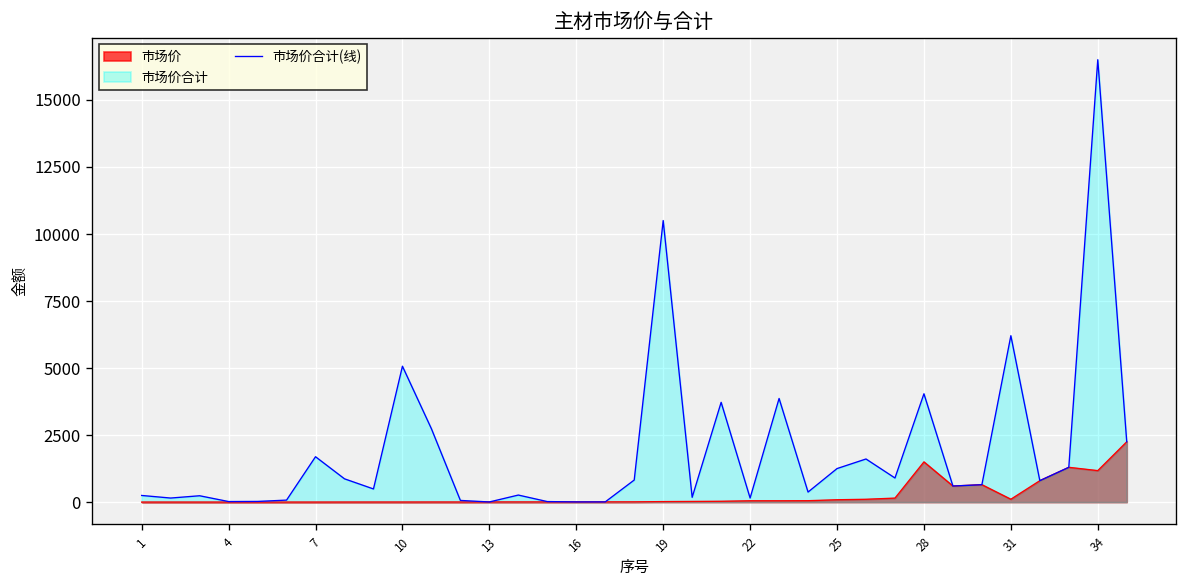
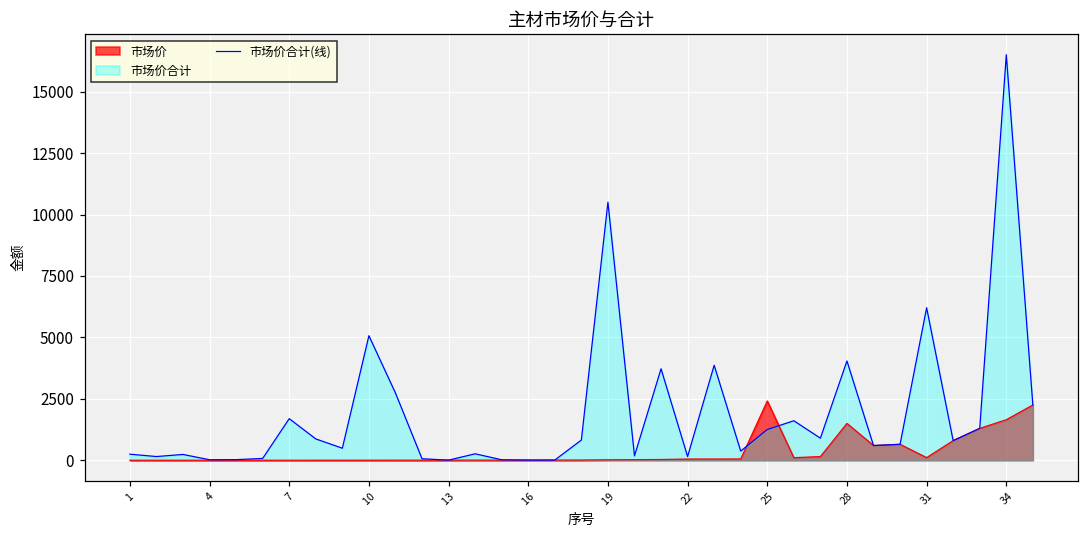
市场价, 25: 100 -> 2400
市场价, 34: 1200 -> 1700
